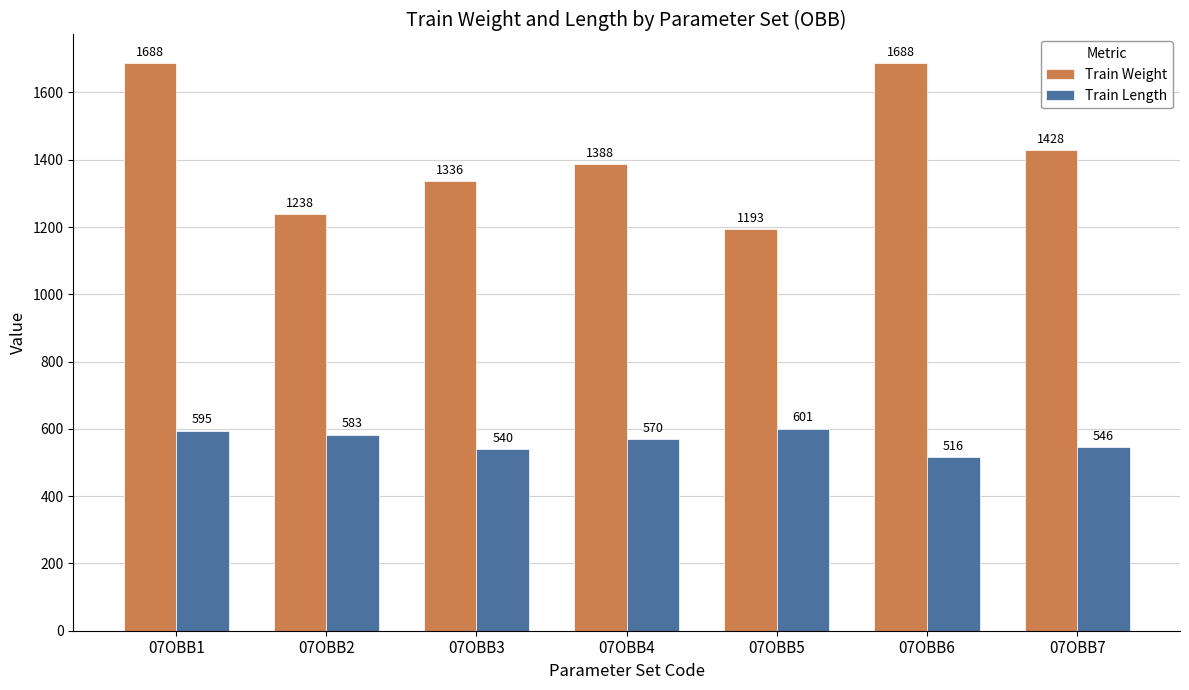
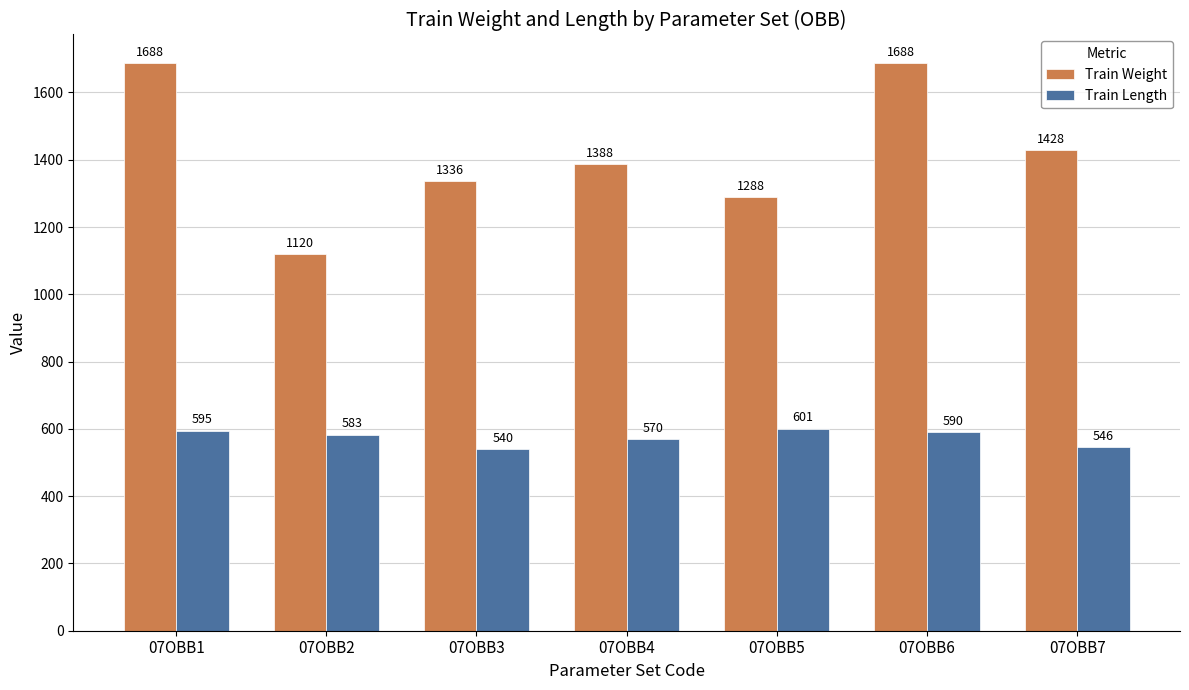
Train Weight, 07OBB2: 1238 -> 1120
Train Weight, 07OBB5: 1193 -> 1288
Train Length, 07OBB6: 516 -> 590
